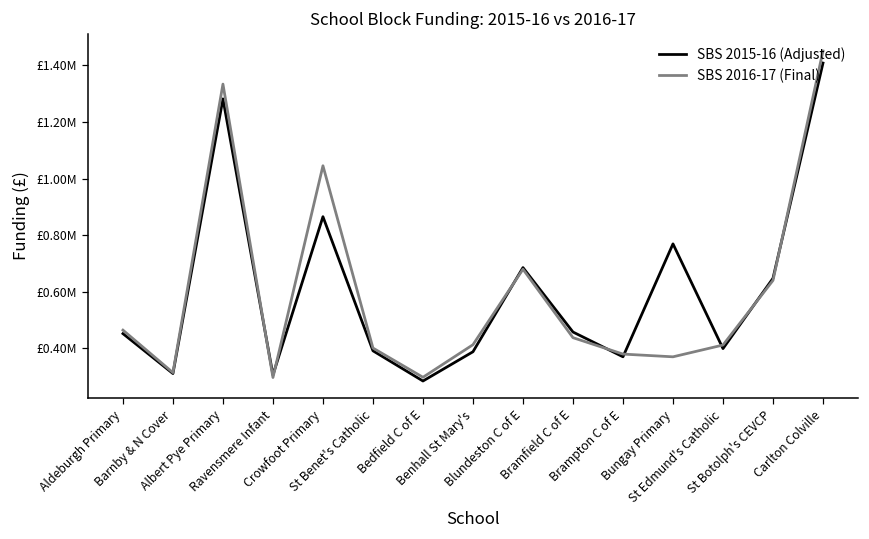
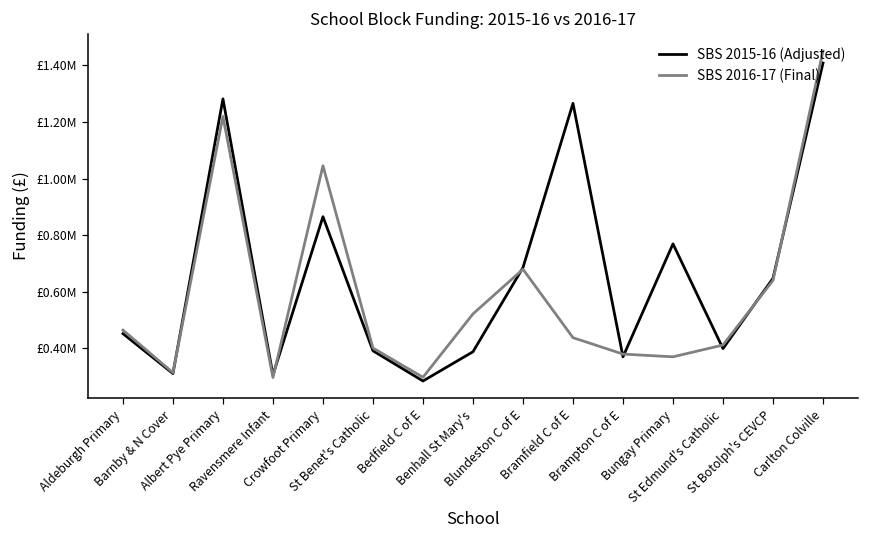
SBS 2016-17 (Final), Albert Pye Primary: £1330000 -> £1220000
SBS 2016-17 (Final), Benhall St Mary's: £410000 -> £520000
SBS 2015-16 (Adjusted), Bramfield C of E: £460000 -> £1270000
